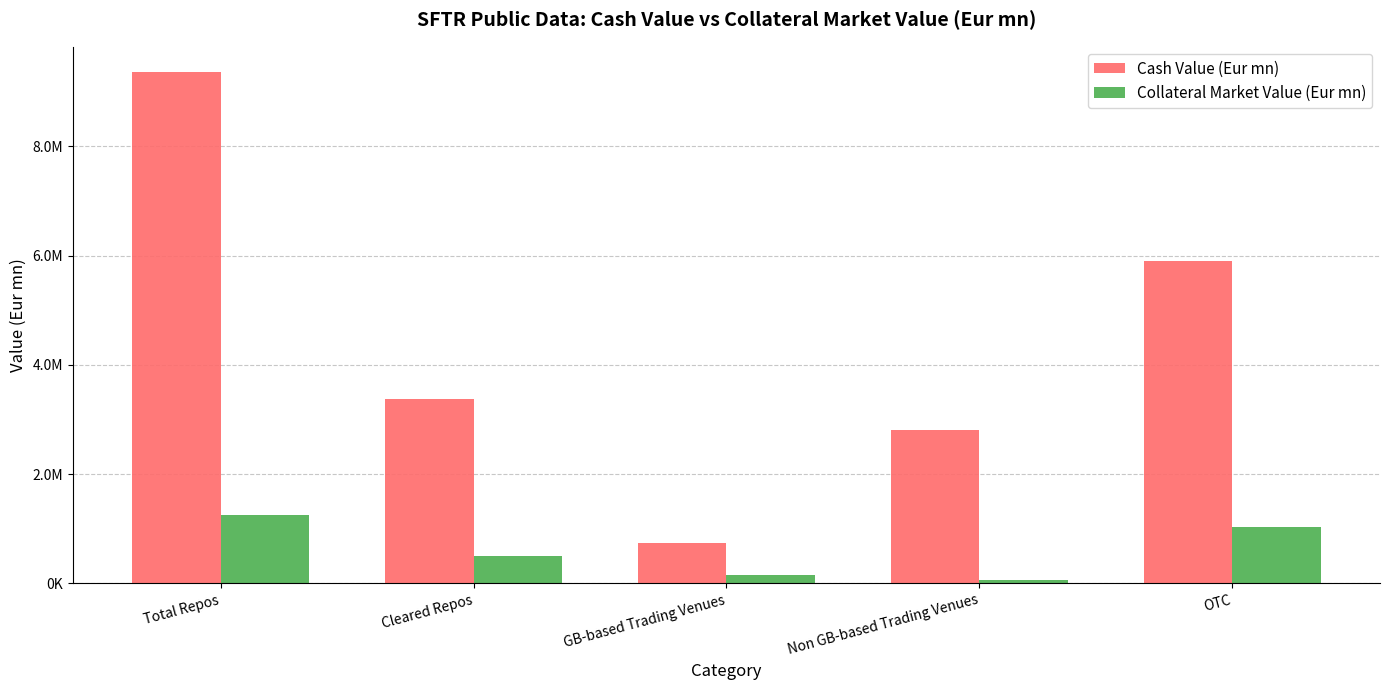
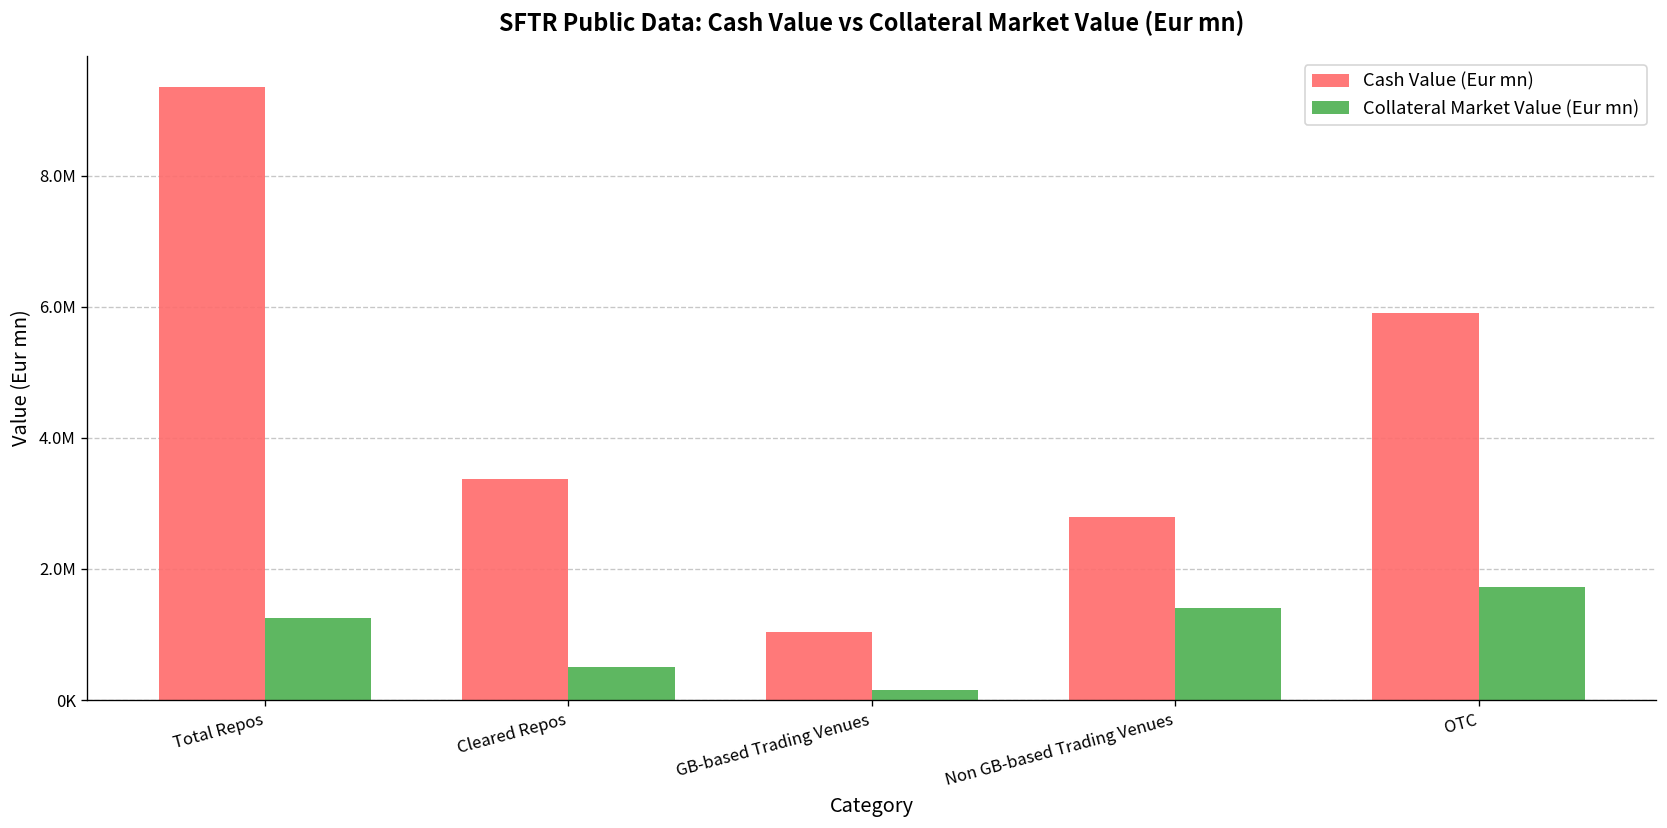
Cash Value (Eur mn), GB-based Trading Venues: 700000 -> 1000000
Collateral Market Value (Eur mn), Non GB-based Trading Venues: 100000 -> 1400000
Collateral Market Value (Eur mn), OTC: 1000000 -> 1700000
